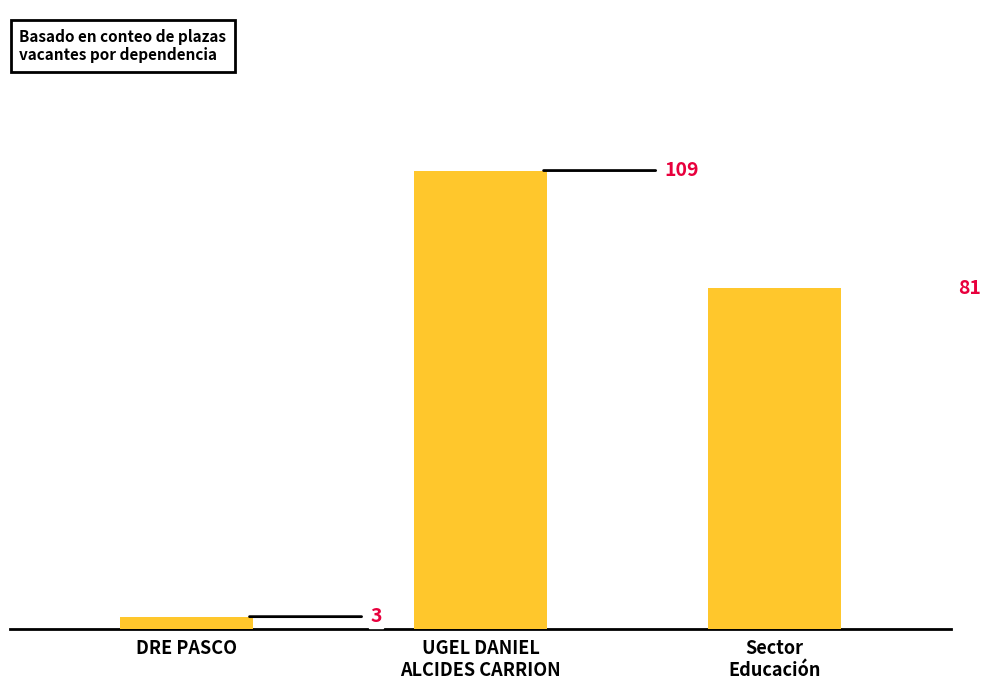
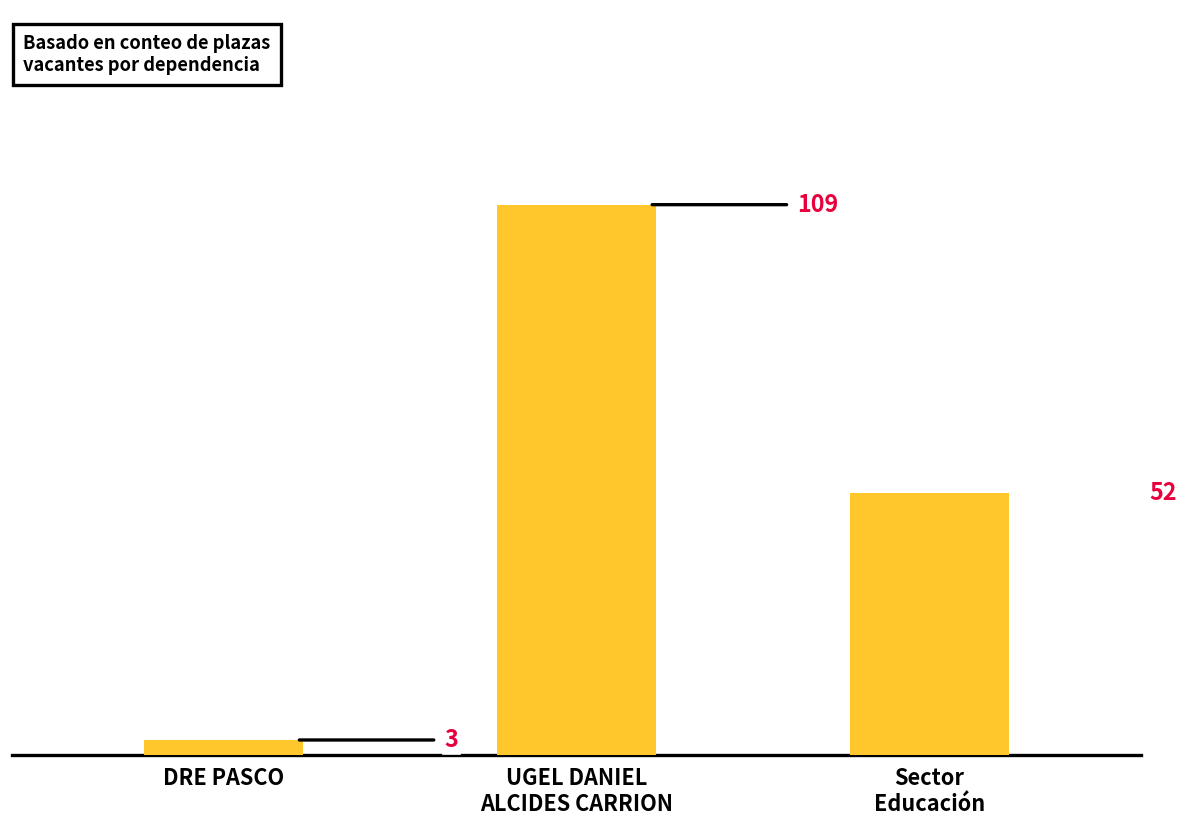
Sector Educación: 81 -> 52
